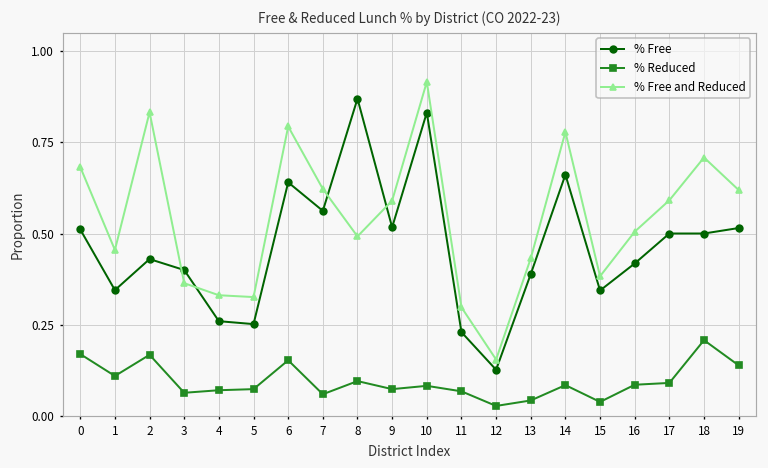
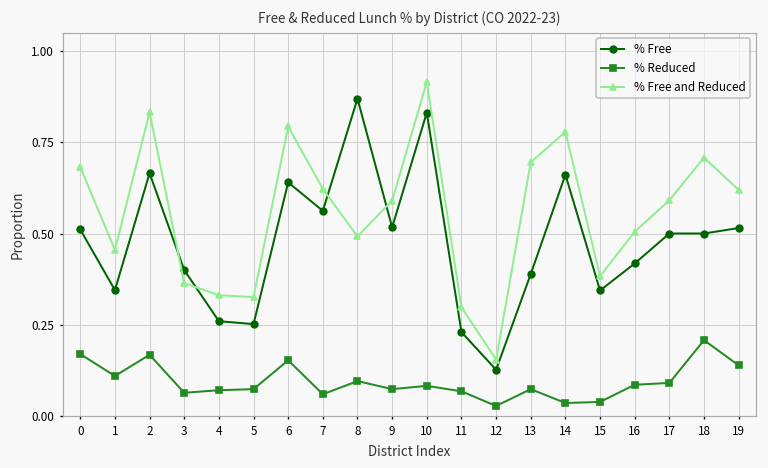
% Free, 2: 0.43 -> 0.67
% Reduced, 13: 0.04 -> 0.07
% Free and Reduced, 13: 0.43 -> 0.70
% Reduced, 14: 0.09 -> 0.04
